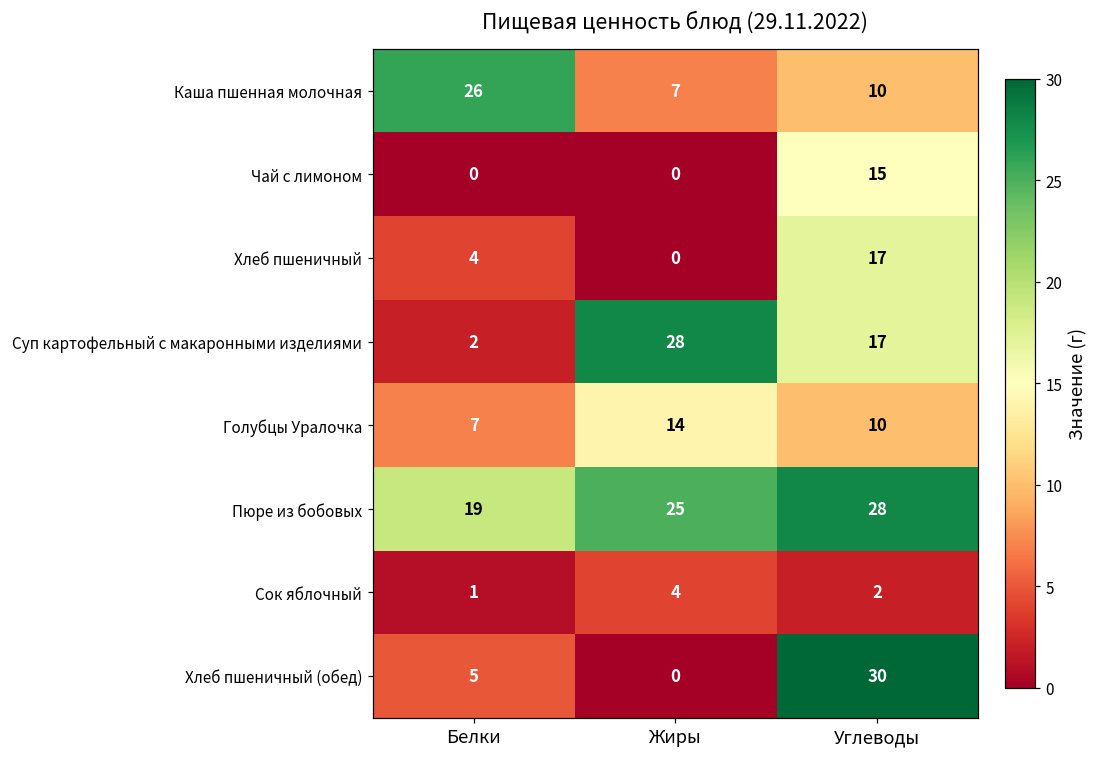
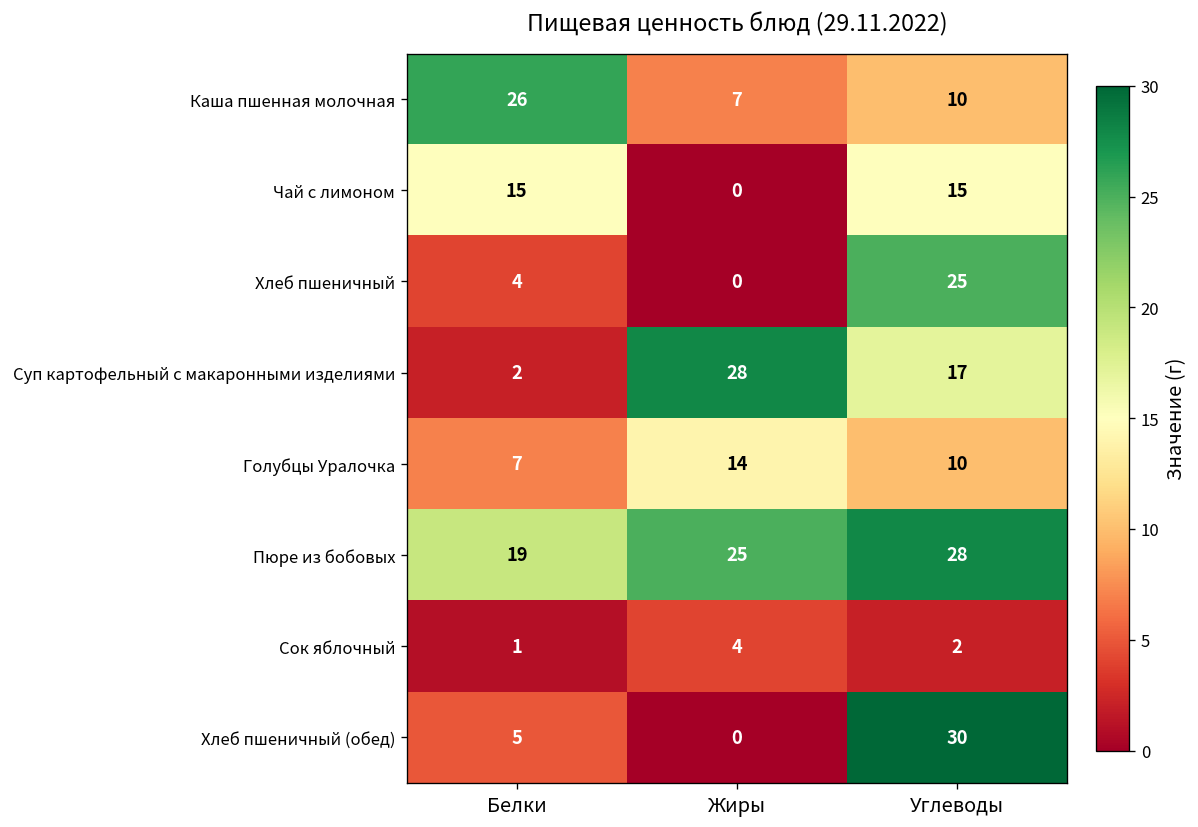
Чай с лимоном, Белки: 0 -> 15
Хлеб пшеничный, Углеводы: 17 -> 25
